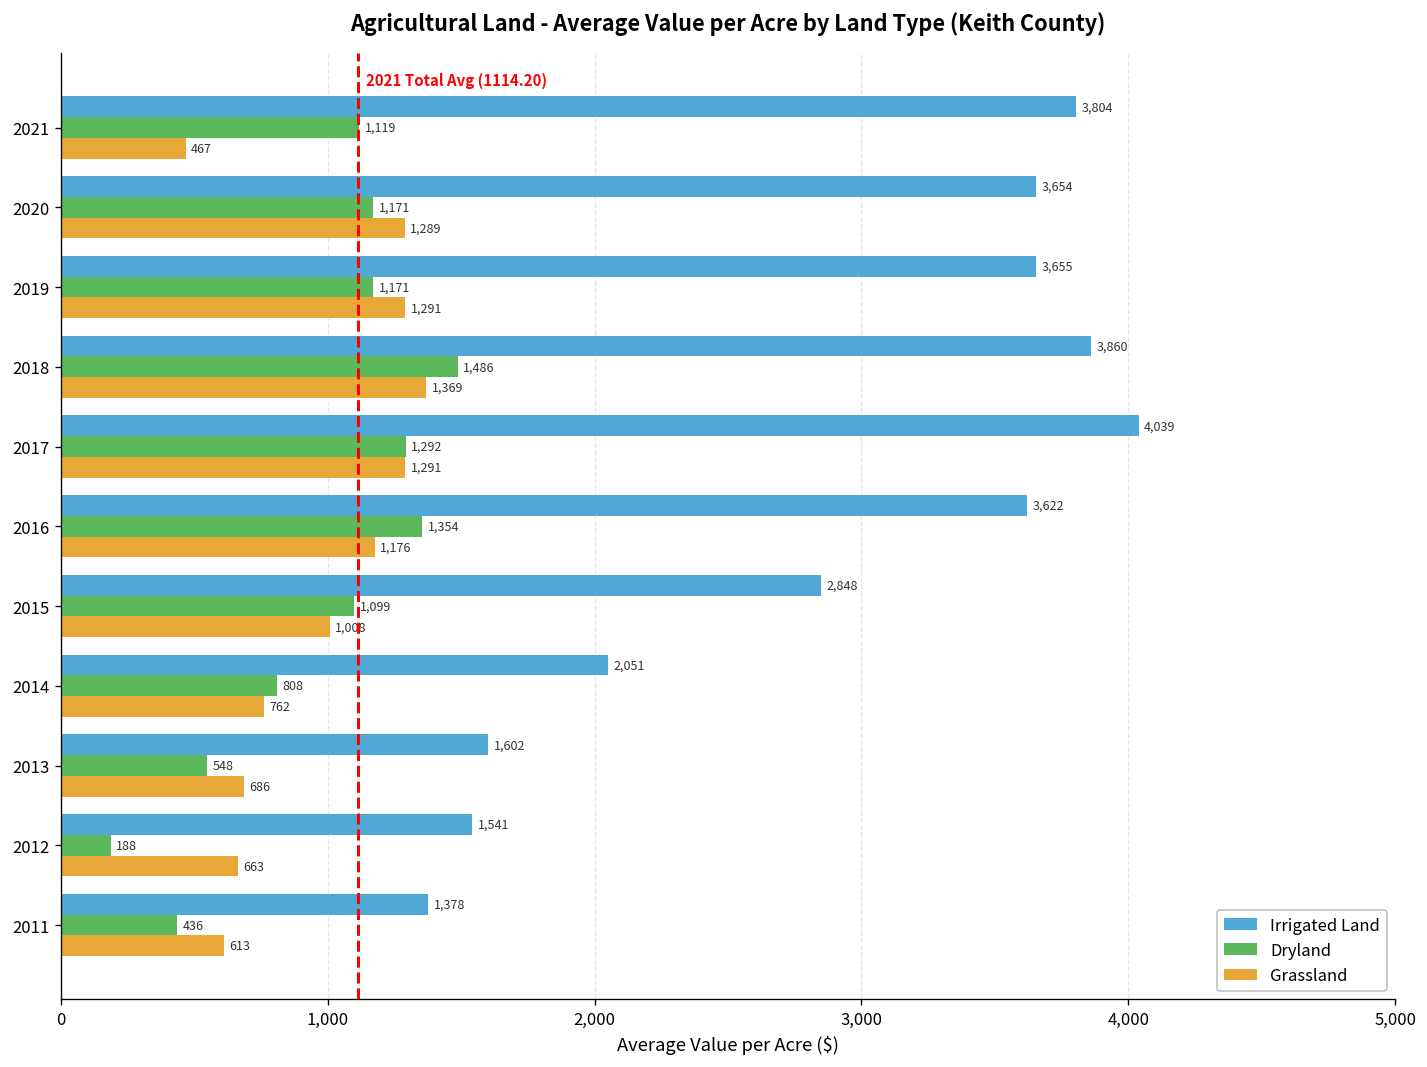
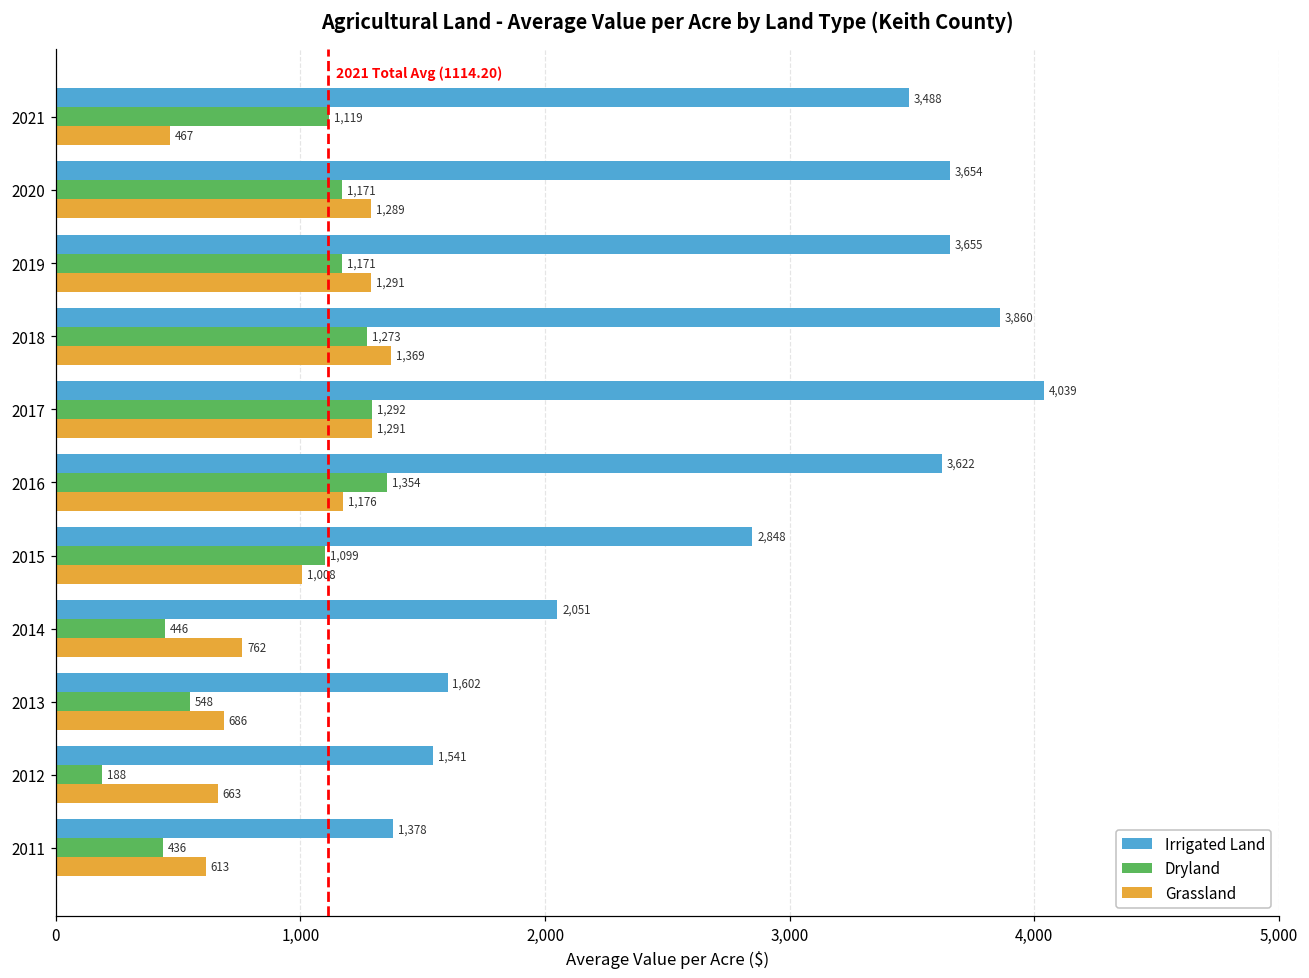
Irrigated Land, 2021: 3,804 -> 3,488
Dryland, 2018: 1,486 -> 1,273
Dryland, 2014: 808 -> 446
